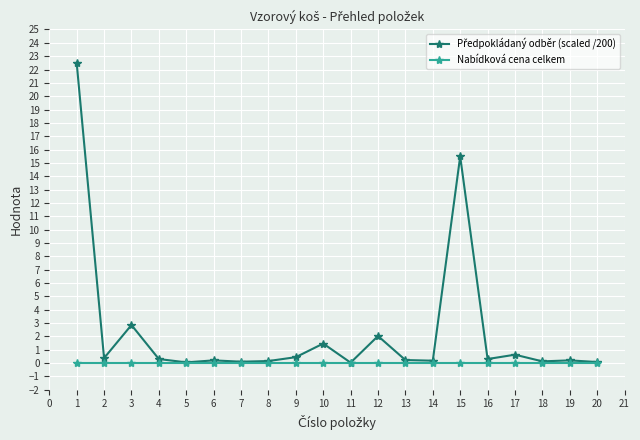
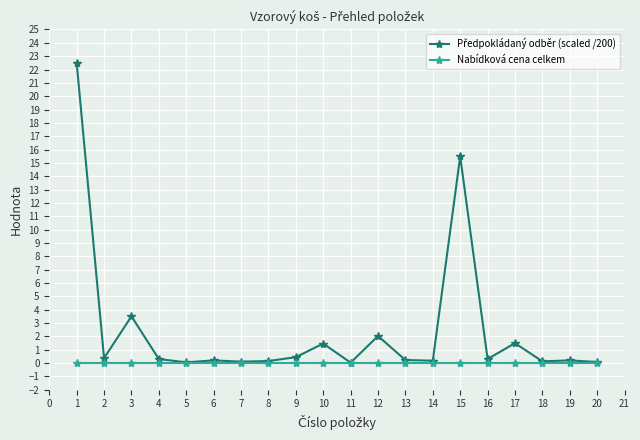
Předpokládaný odběr (scaled /200), 3: 2.9 -> 3.5
Předpokládaný odběr (scaled /200), 17: 0.6 -> 1.5
